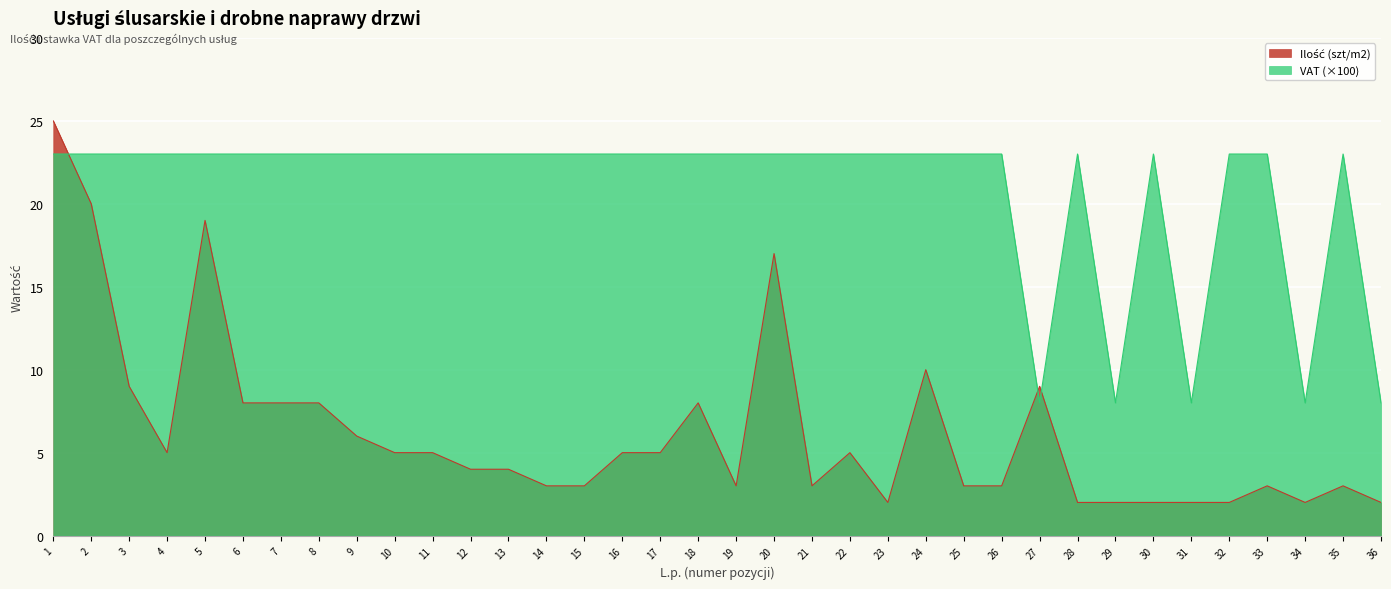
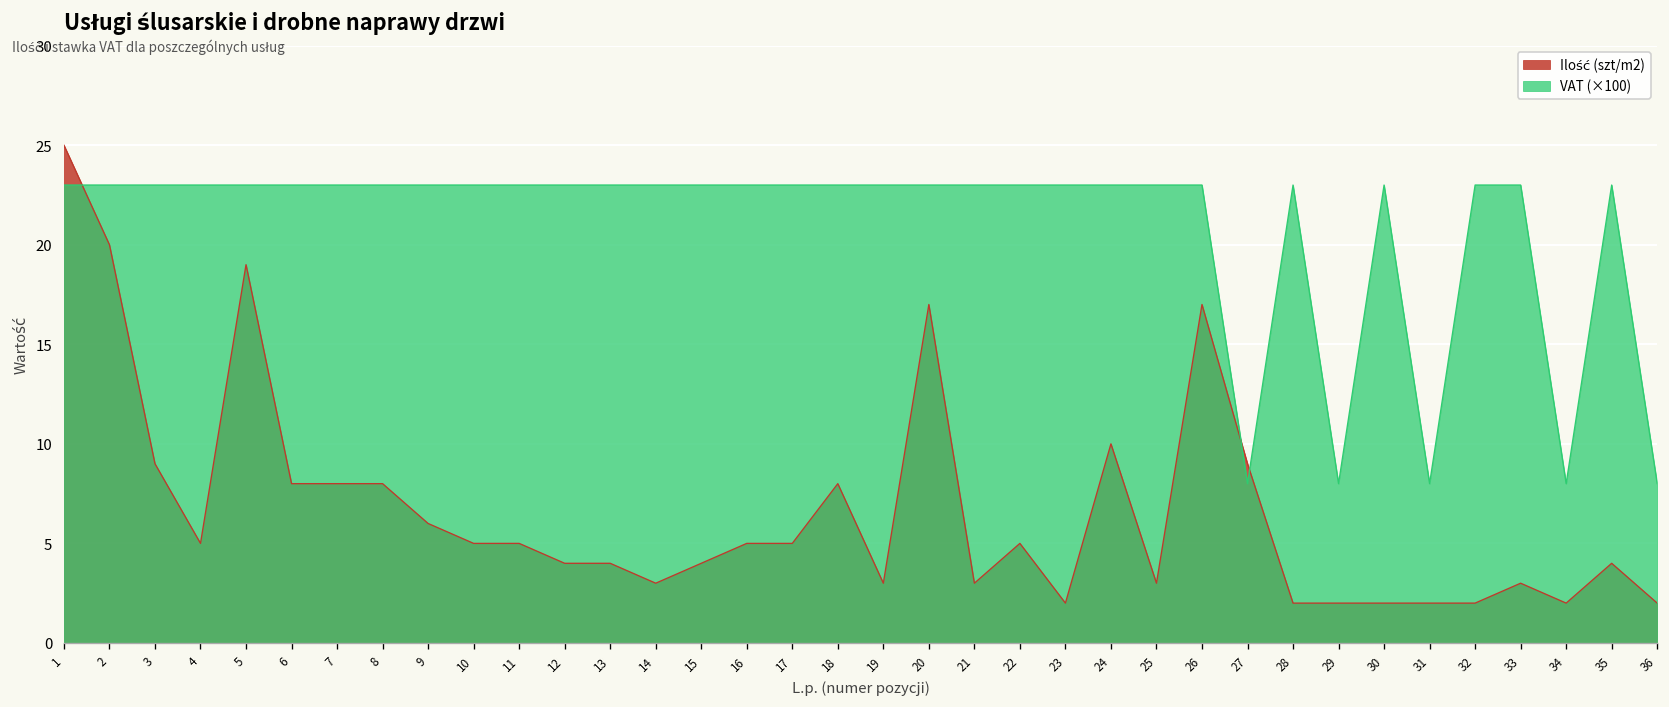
Ilość (szt/m2), 15: 3 -> 4
Ilość (szt/m2), 26: 3 -> 17
Ilość (szt/m2), 35: 3 -> 4
